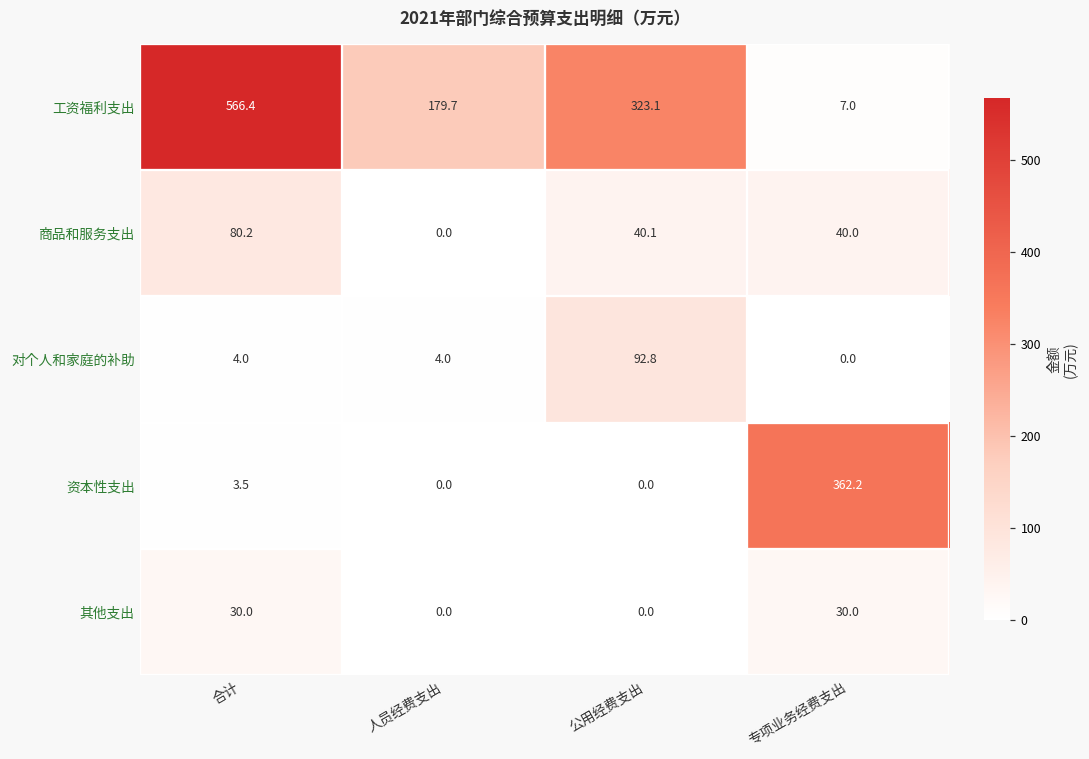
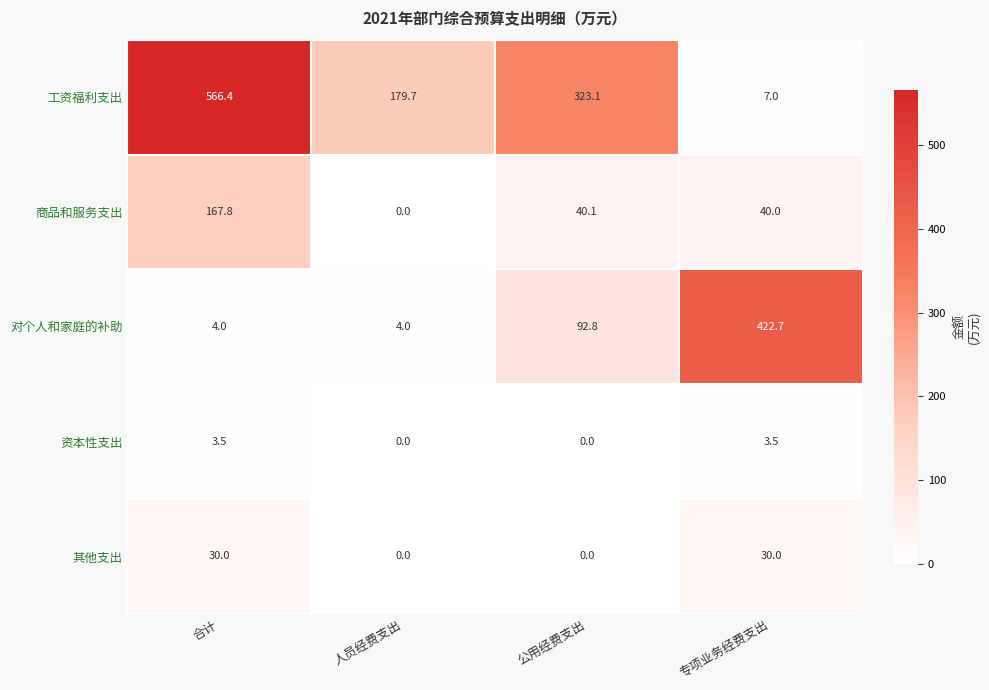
商品和服务支出, 合计: 80.2 -> 167.8
对个人和家庭的补助, 专项业务经费支出: 0.0 -> 422.7
资本性支出, 专项业务经费支出: 362.2 -> 3.5
